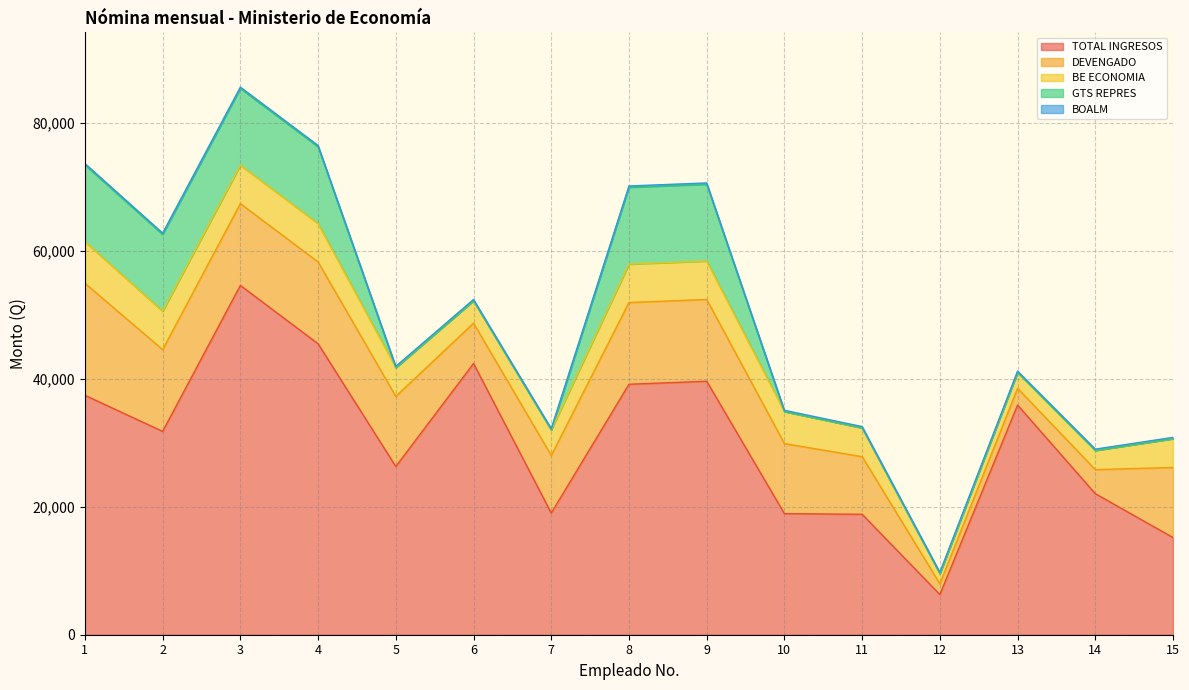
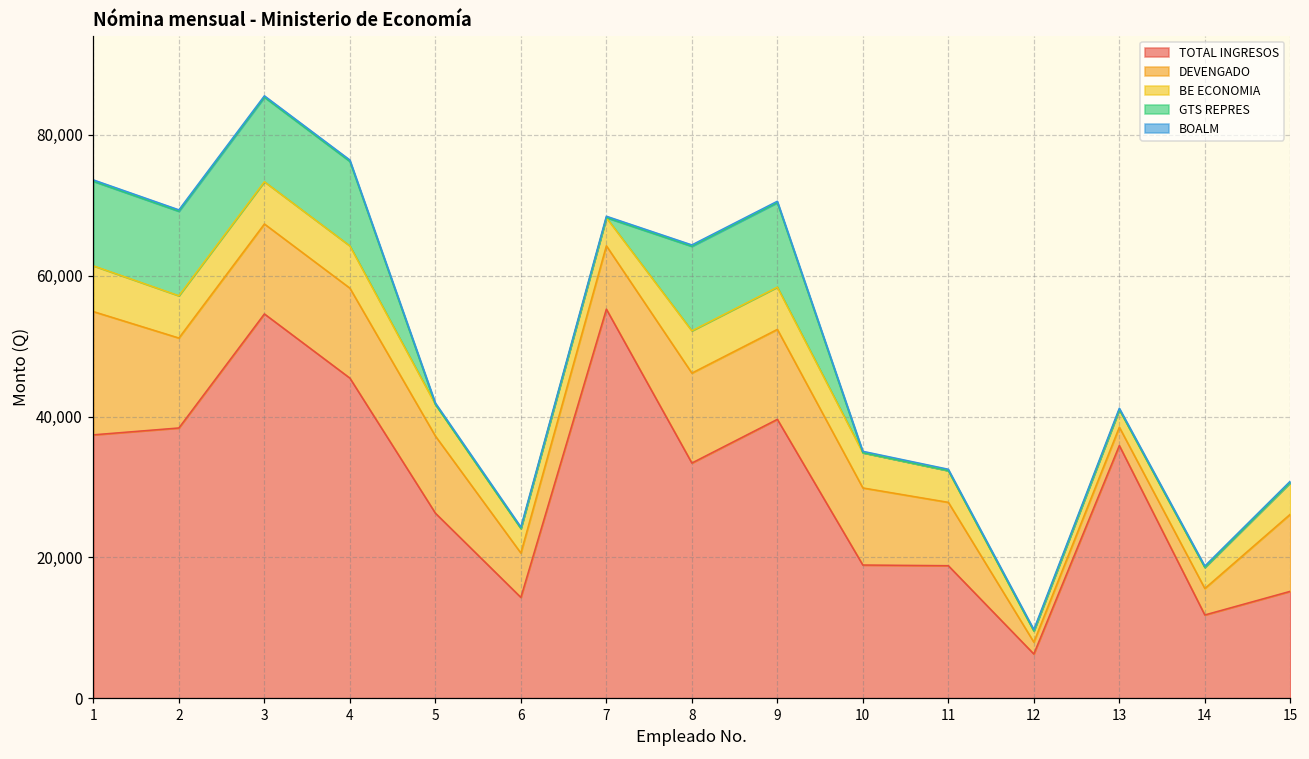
TOTAL INGRESOS, 2: 32,000 -> 38,000
TOTAL INGRESOS, 6: 42,000 -> 14,000
TOTAL INGRESOS, 7: 19,000 -> 55,000
TOTAL INGRESOS, 8: 39,000 -> 33,000
TOTAL INGRESOS, 14: 22,000 -> 12,000
